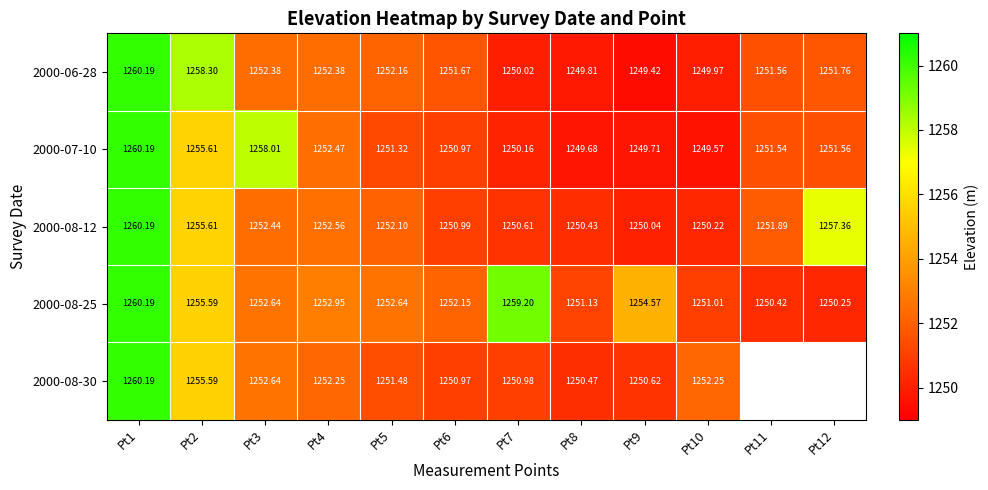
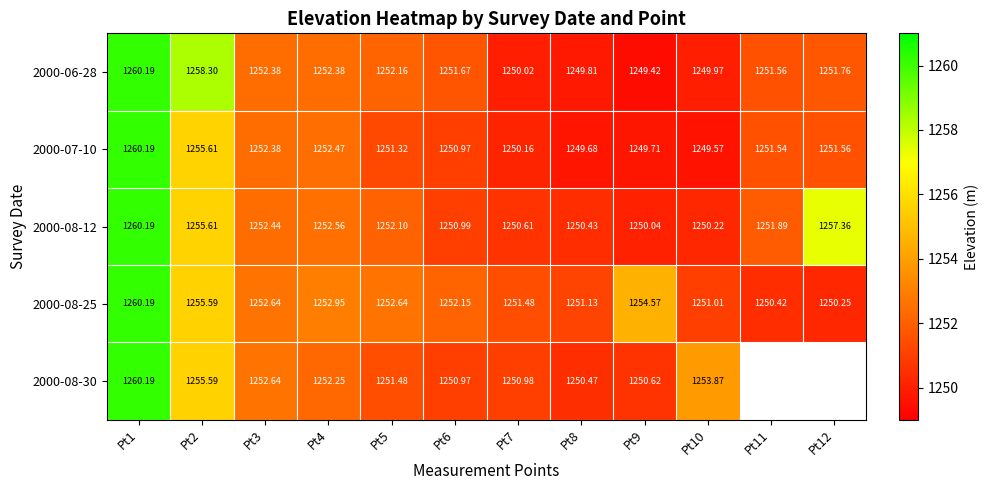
2000-07-10, Pt3: 1258.01 -> 1252.38
2000-08-25, Pt7: 1259.20 -> 1251.48
2000-08-30, Pt10: 1252.25 -> 1253.87
